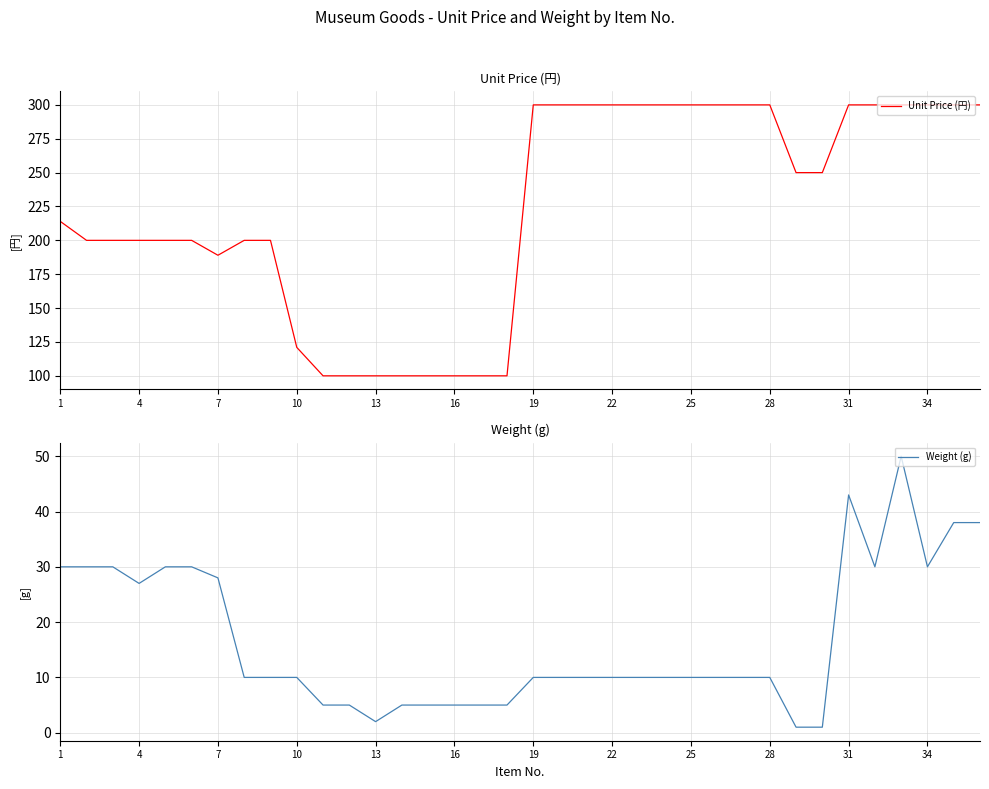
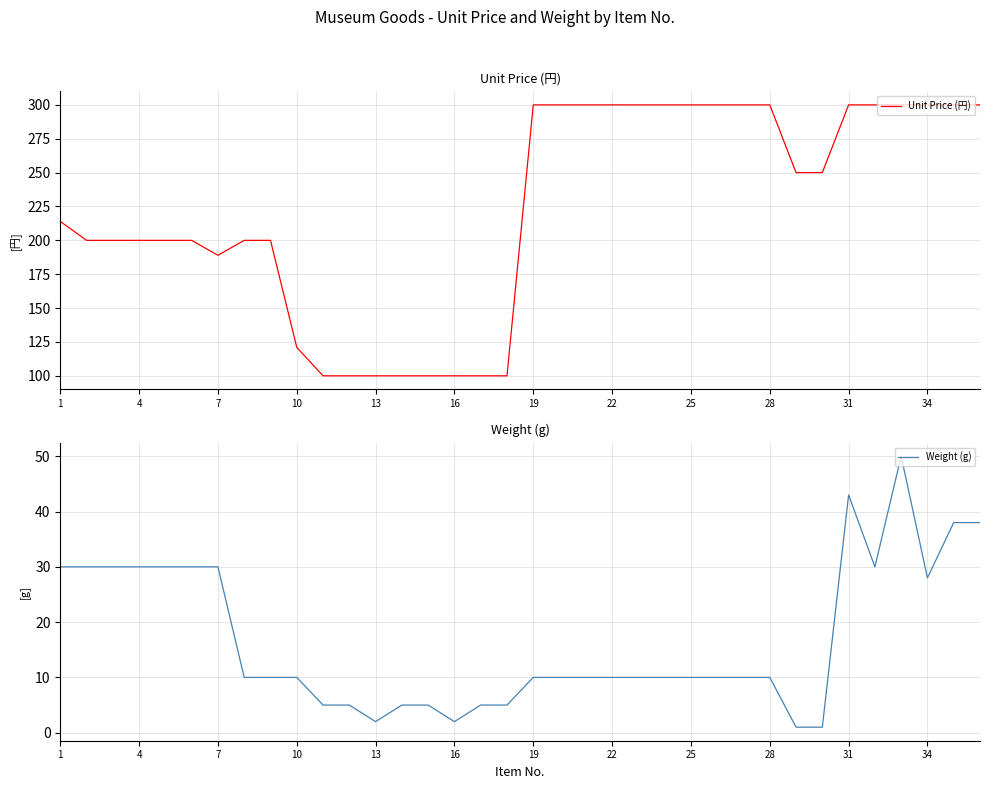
Weight (g), 4: 27 -> 30
Weight (g), 7: 28 -> 30
Weight (g), 16: 5 -> 2
Weight (g), 34: 30 -> 28
